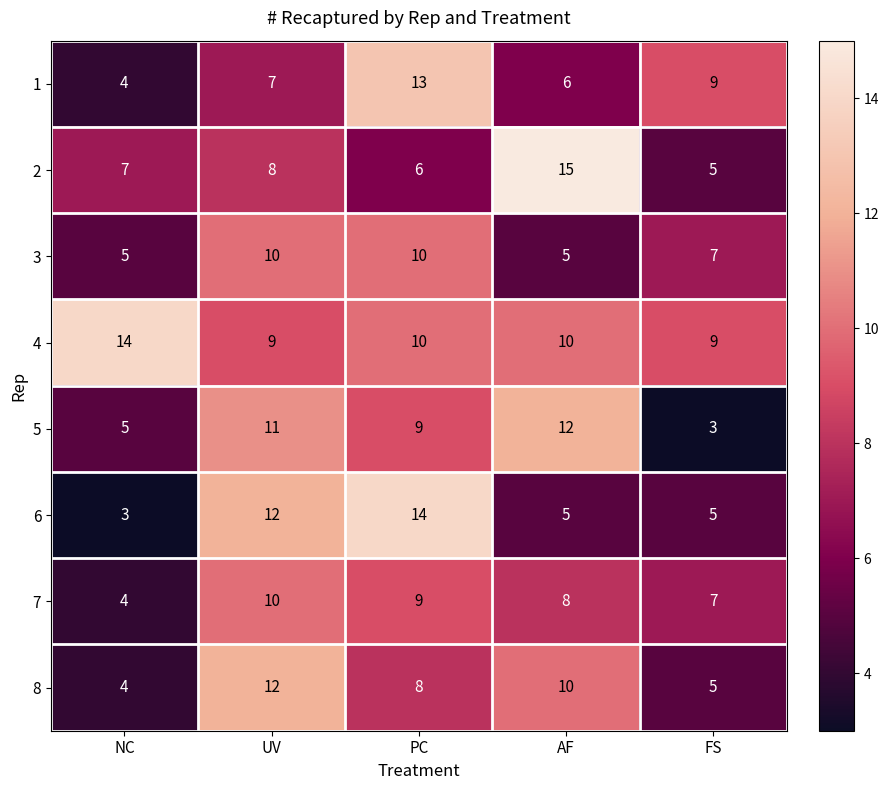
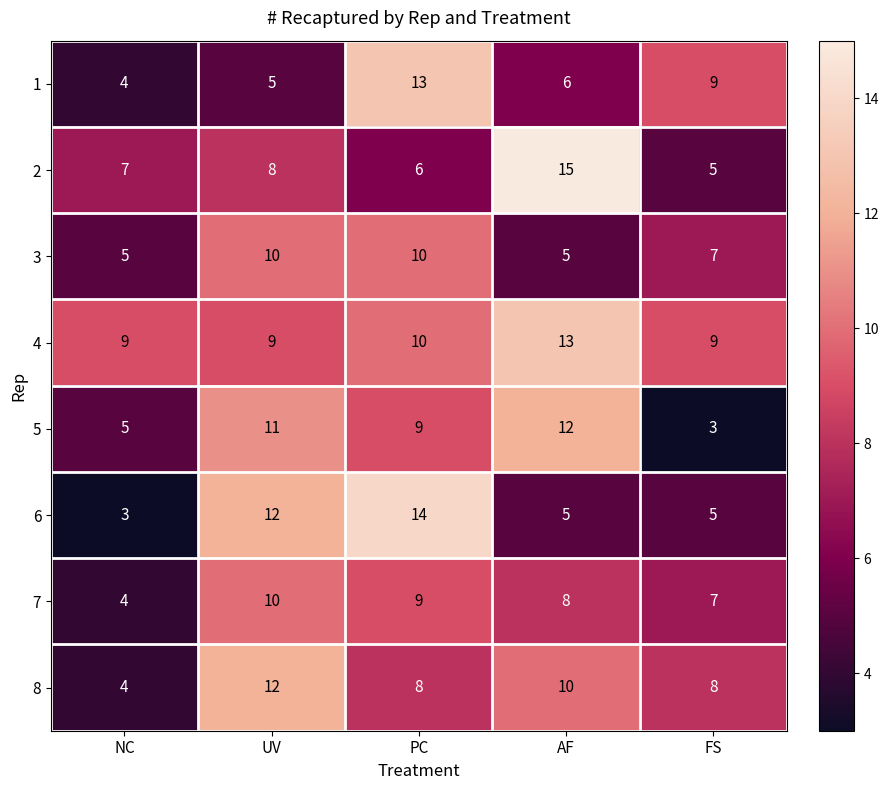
1, UV: 7 -> 5
4, NC: 14 -> 9
4, AF: 10 -> 13
8, FS: 5 -> 8
